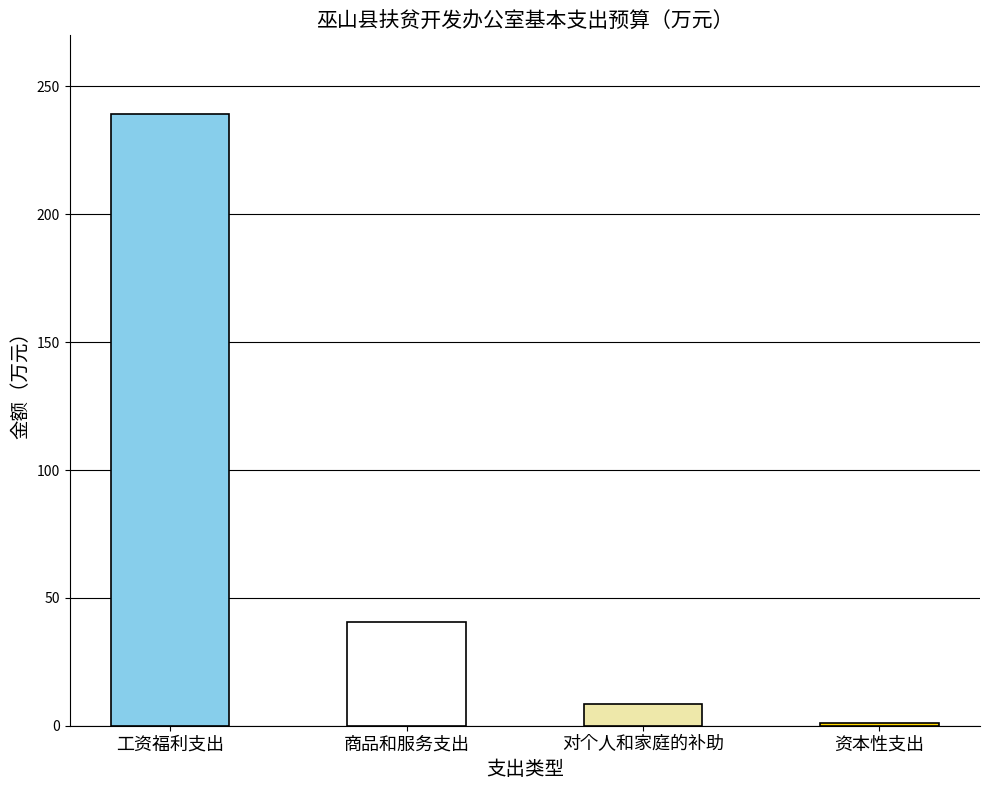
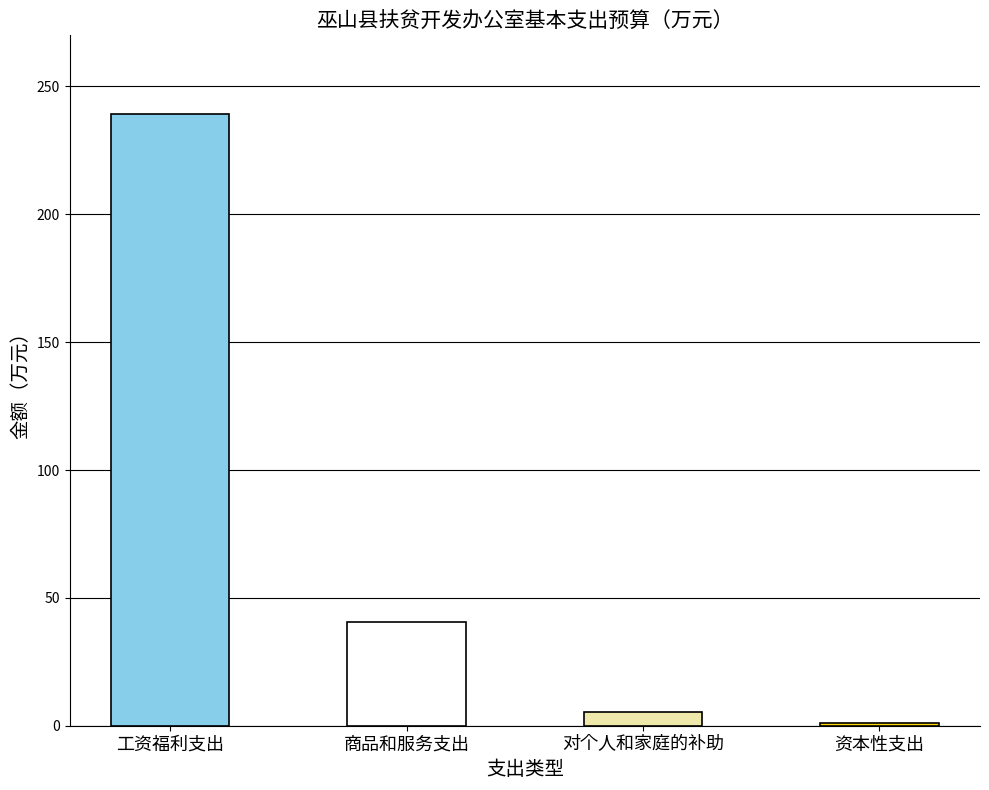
对个人和家庭的补助: 9 -> 5
